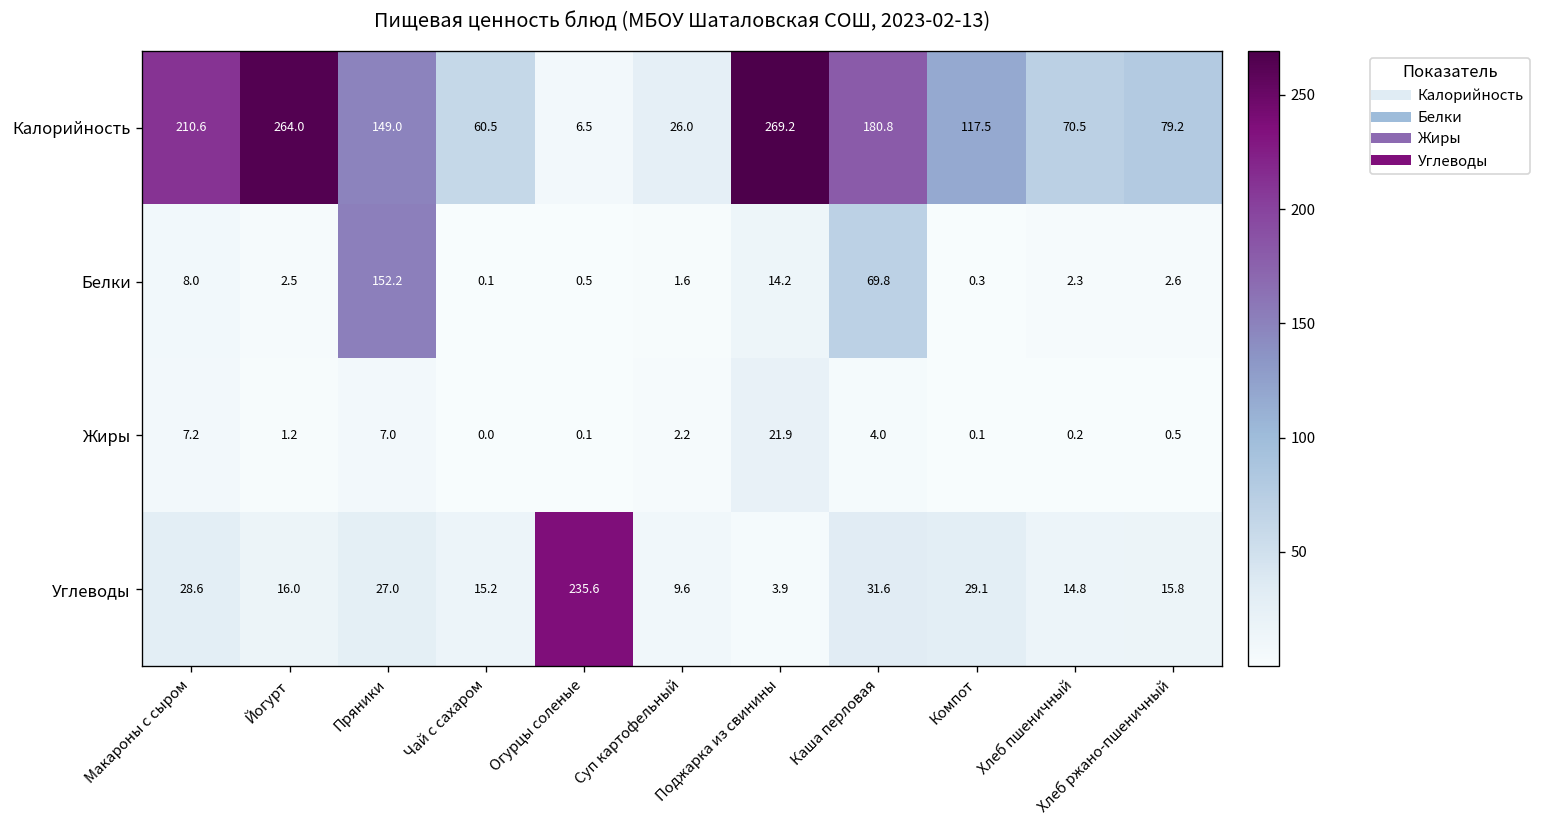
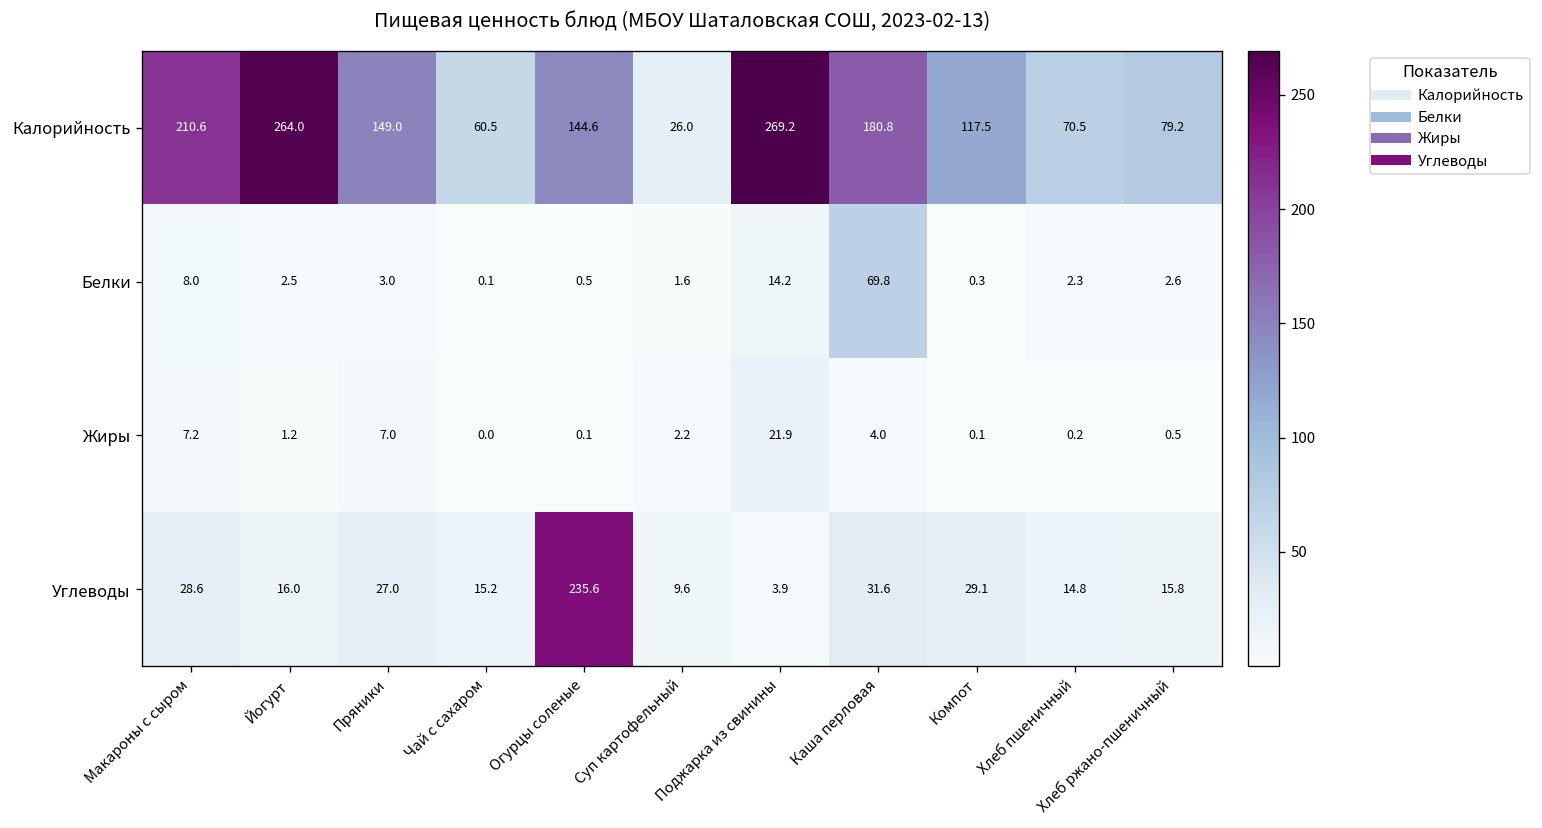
Калорийность, Огурцы соленые: 6.5 -> 144.6
Белки, Пряники: 152.2 -> 3.0
